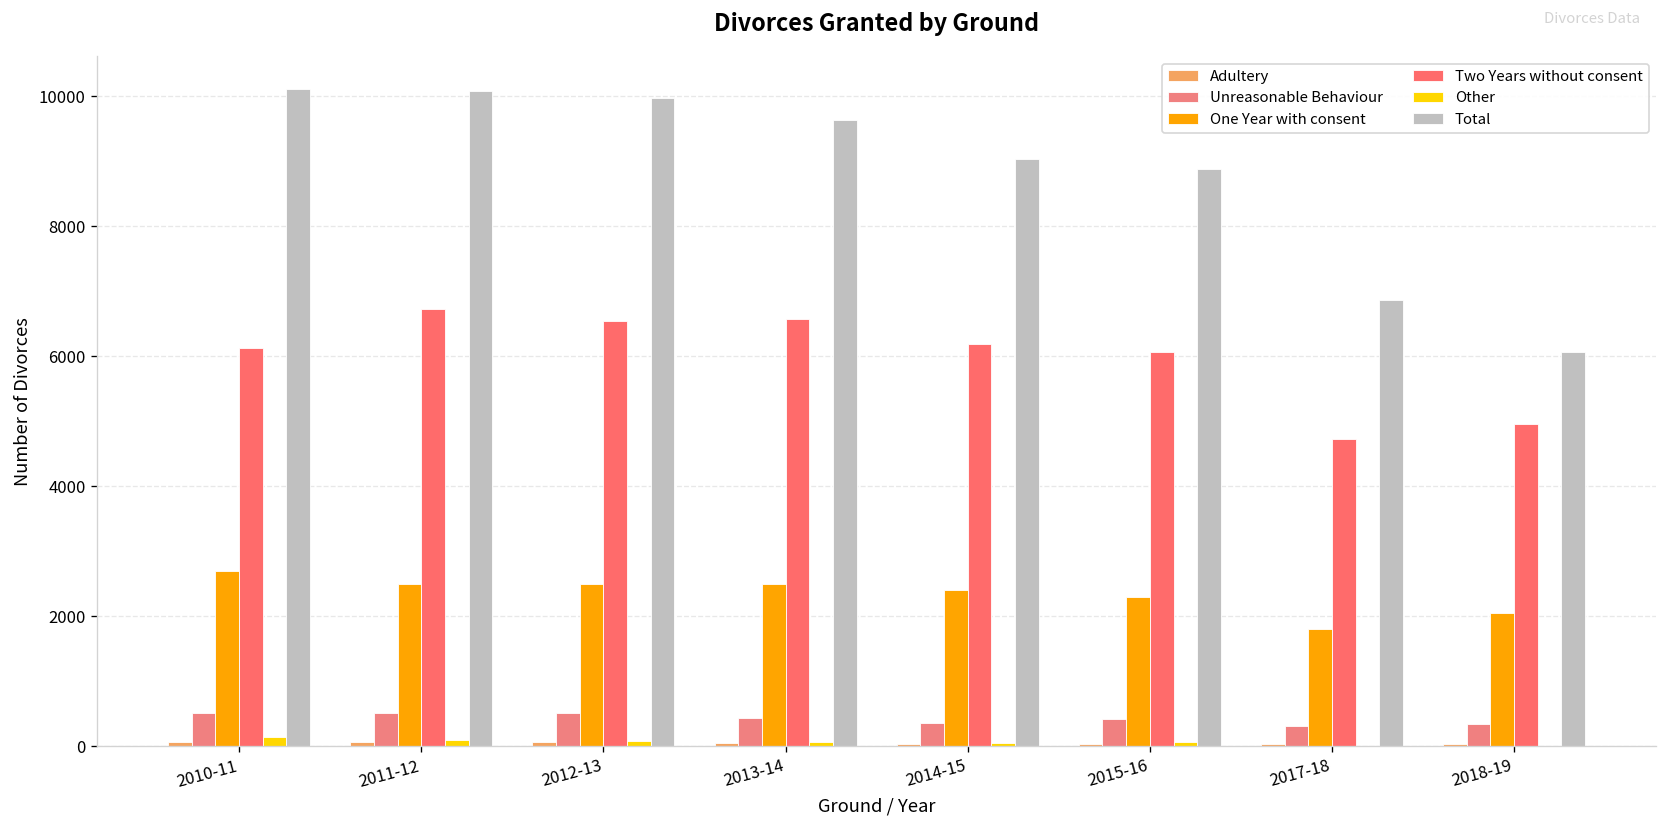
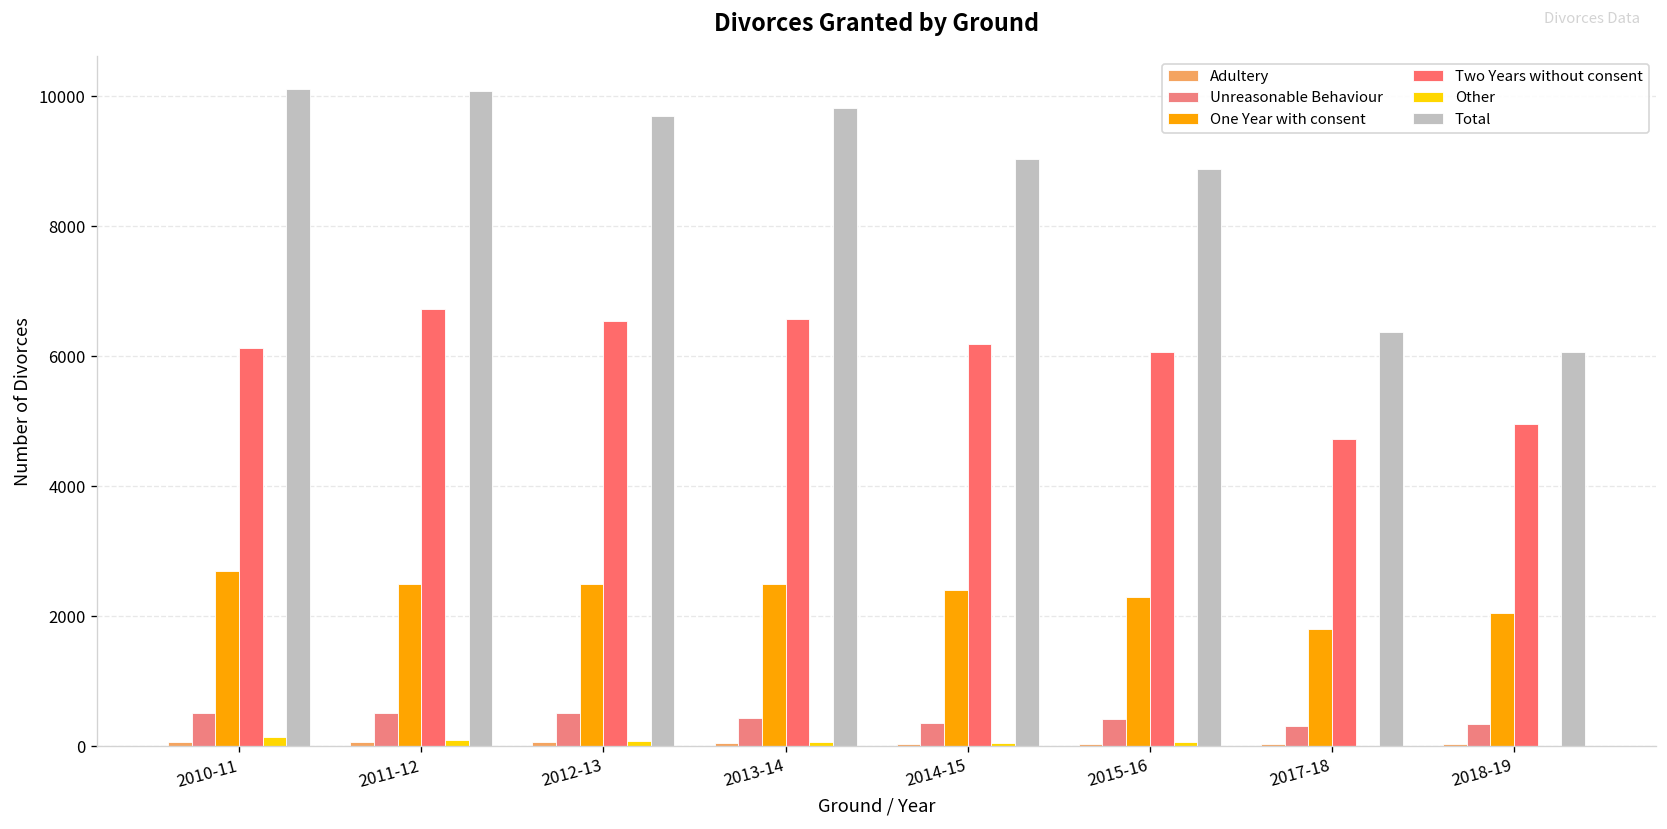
Total, 2012-13: 10000 -> 9700
Total, 2013-14: 9600 -> 9800
Total, 2017-18: 6900 -> 6400
